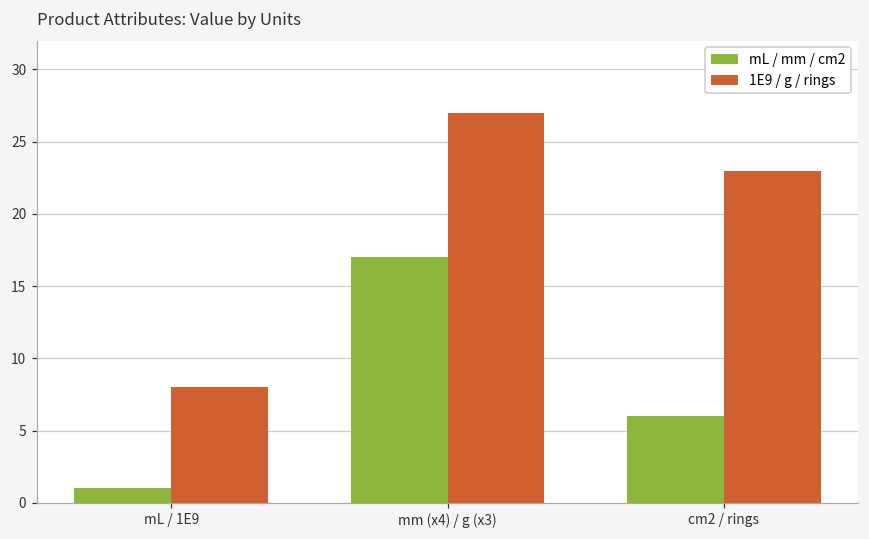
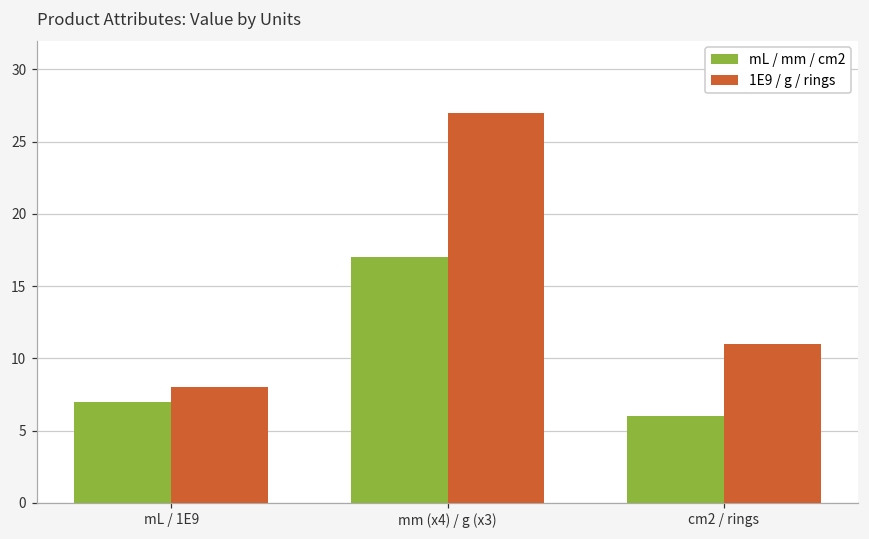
mL / mm / cm2, mL / 1E9: 1 -> 7
1E9 / g / rings, cm2 / rings: 23 -> 11
